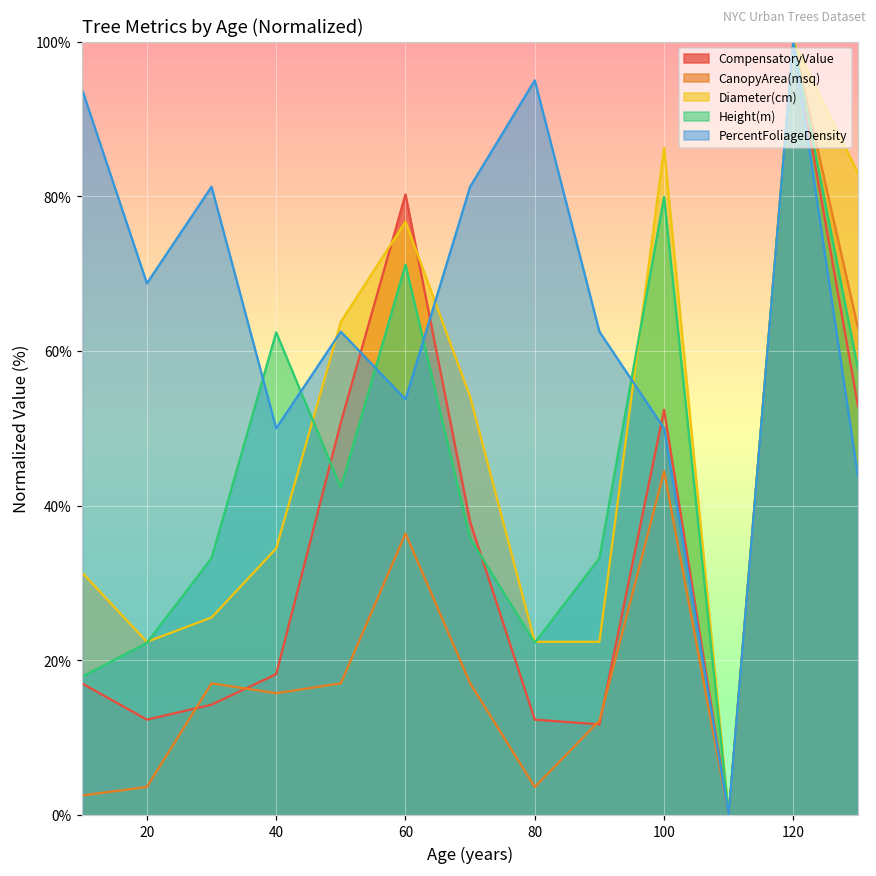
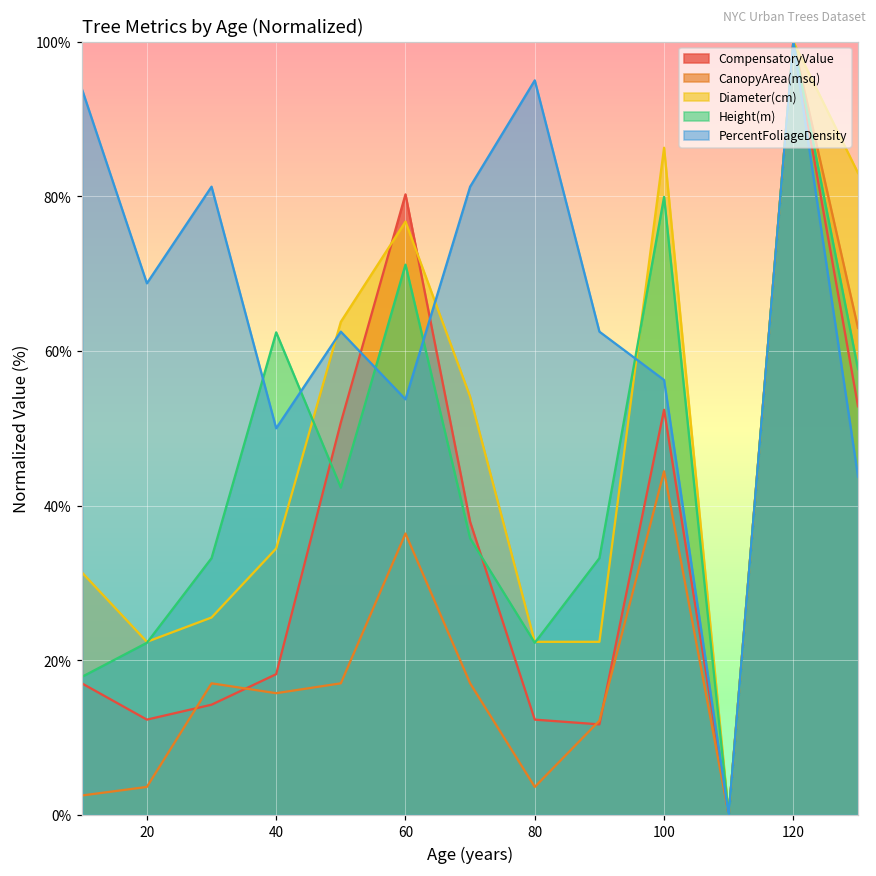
PercentFoliageDensity, 100: 50% -> 56%
